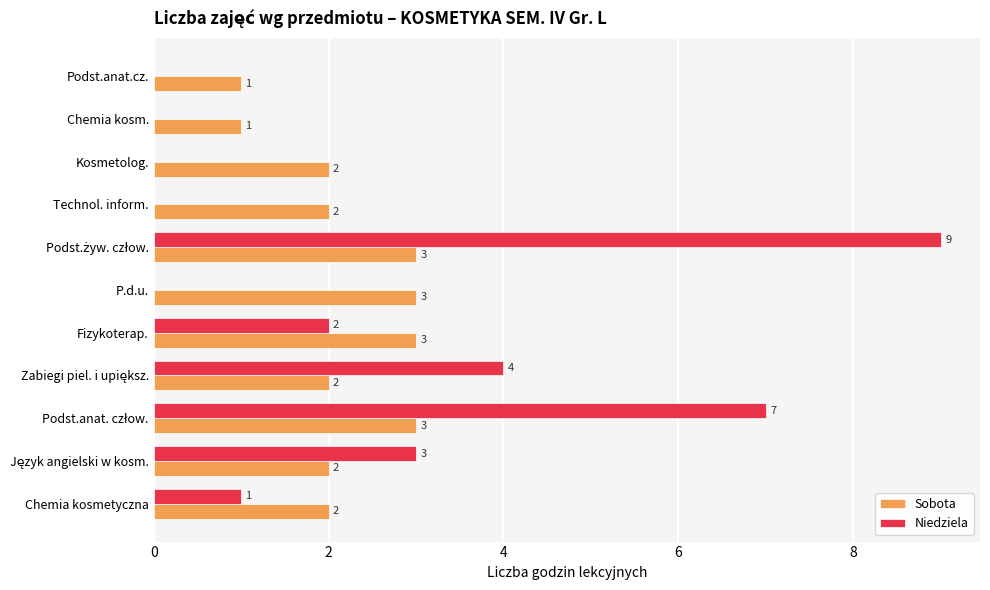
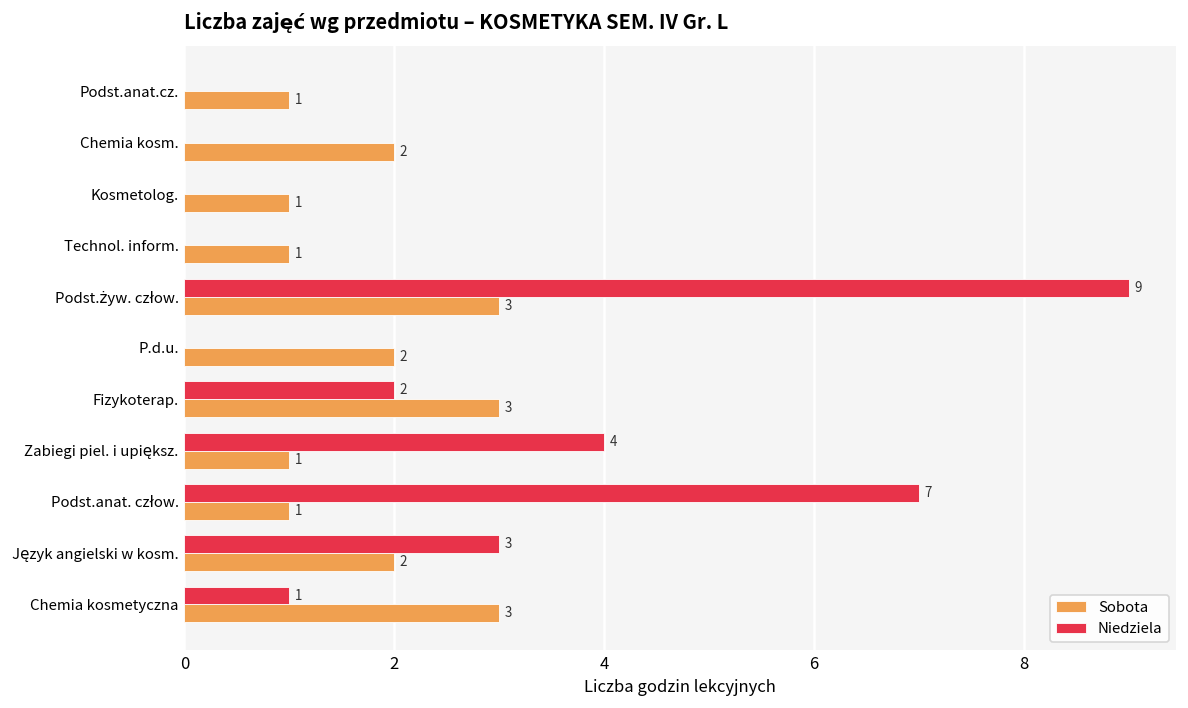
Sobota, Chemia kosm.: 1 -> 2
Sobota, Kosmetolog.: 2 -> 1
Sobota, Technol. inform.: 2 -> 1
Sobota, P.d.u.: 3 -> 2
Sobota, Zabiegi piel. i upiększ.: 2 -> 1
Sobota, Podst.anat. człow.: 3 -> 1
Sobota, Chemia kosmetyczna: 2 -> 3
